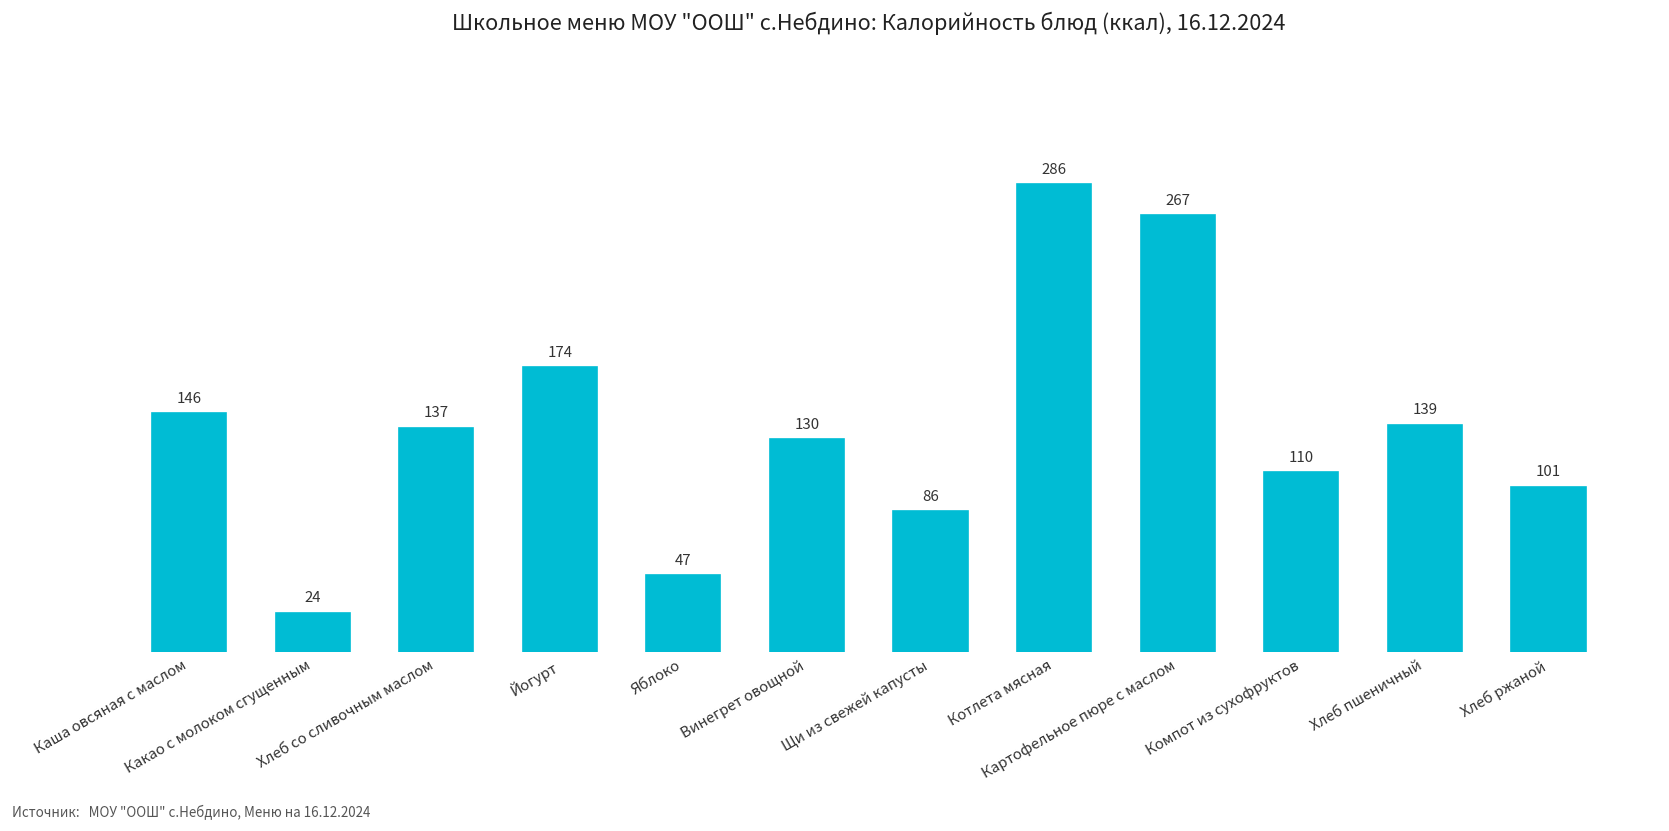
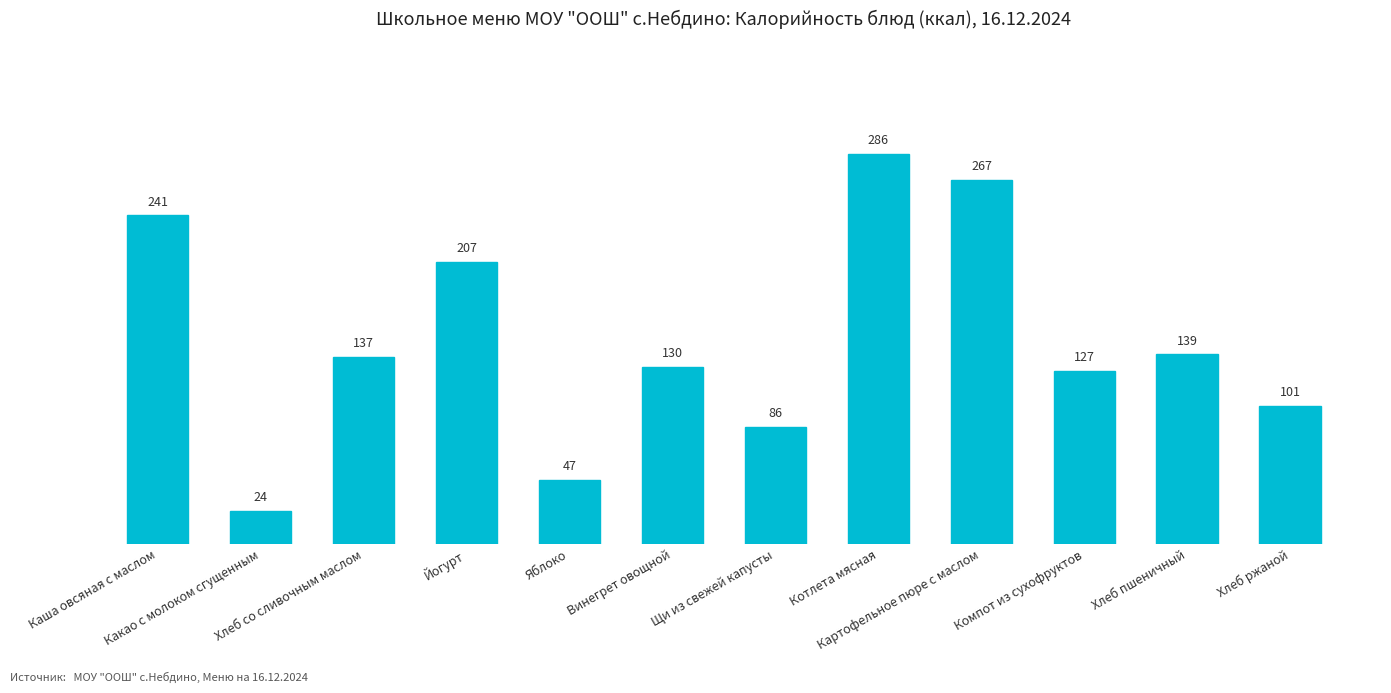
Каша овсяная с маслом: 146 -> 241
Йогурт: 174 -> 207
Компот из сухофруктов: 110 -> 127
